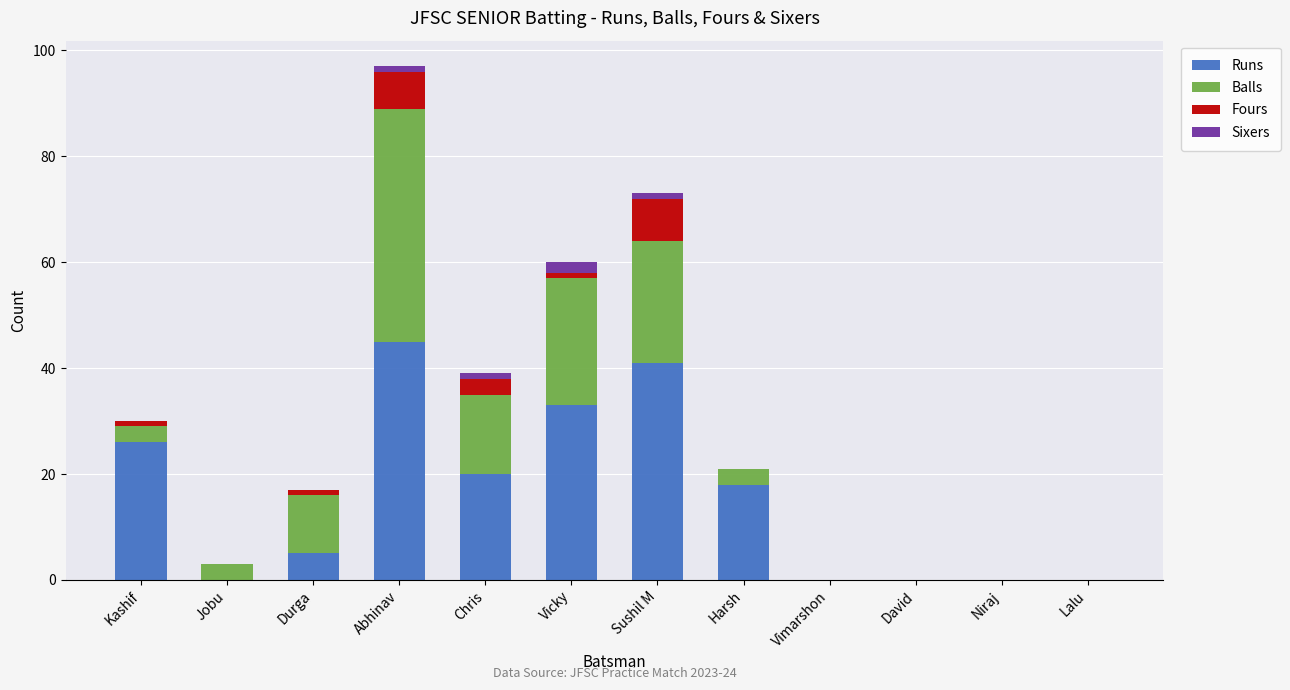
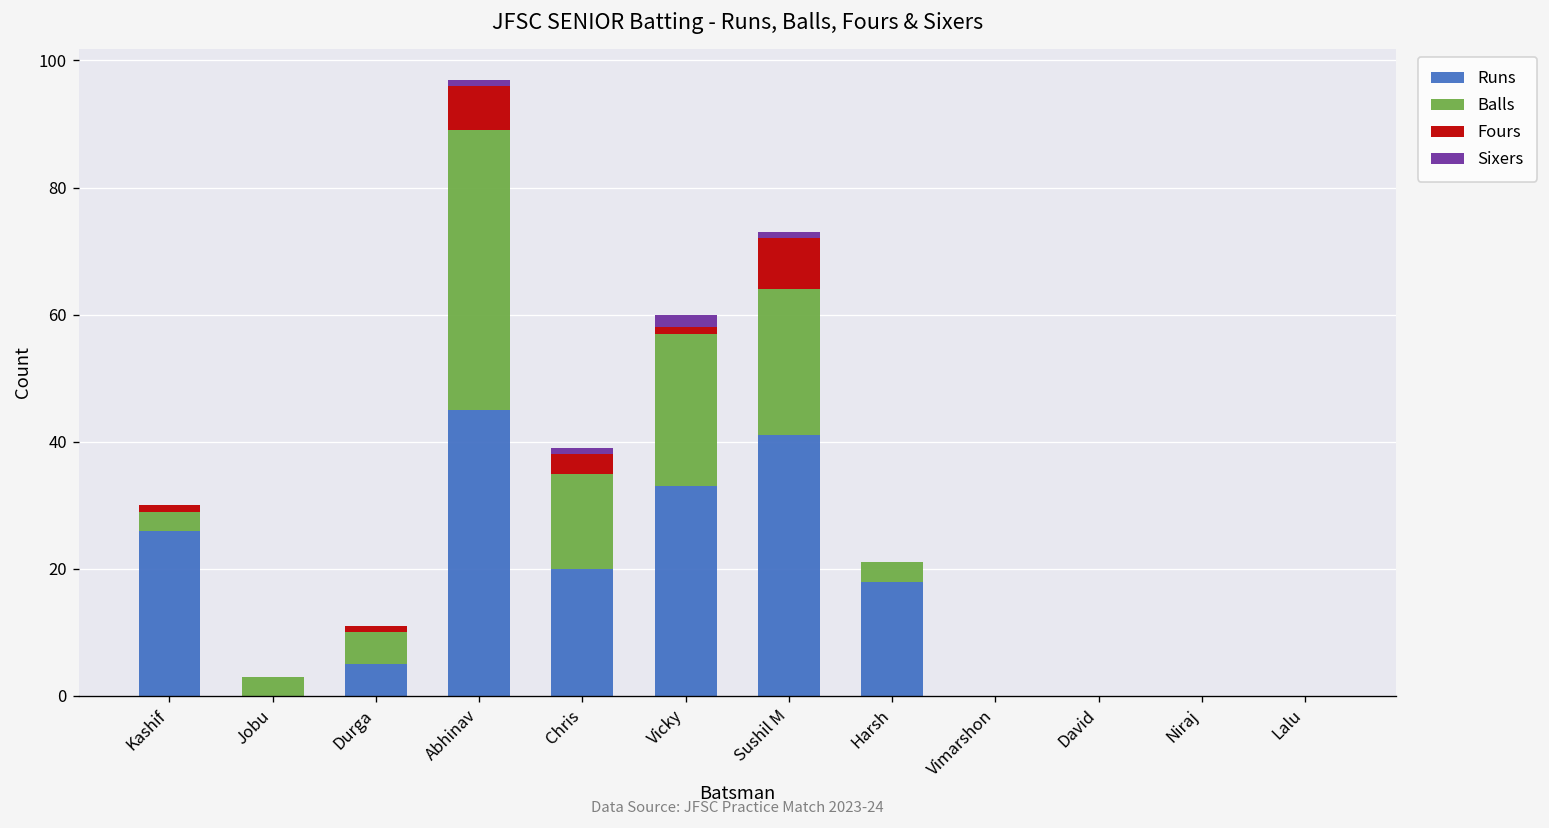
Balls, Durga: 11 -> 5
